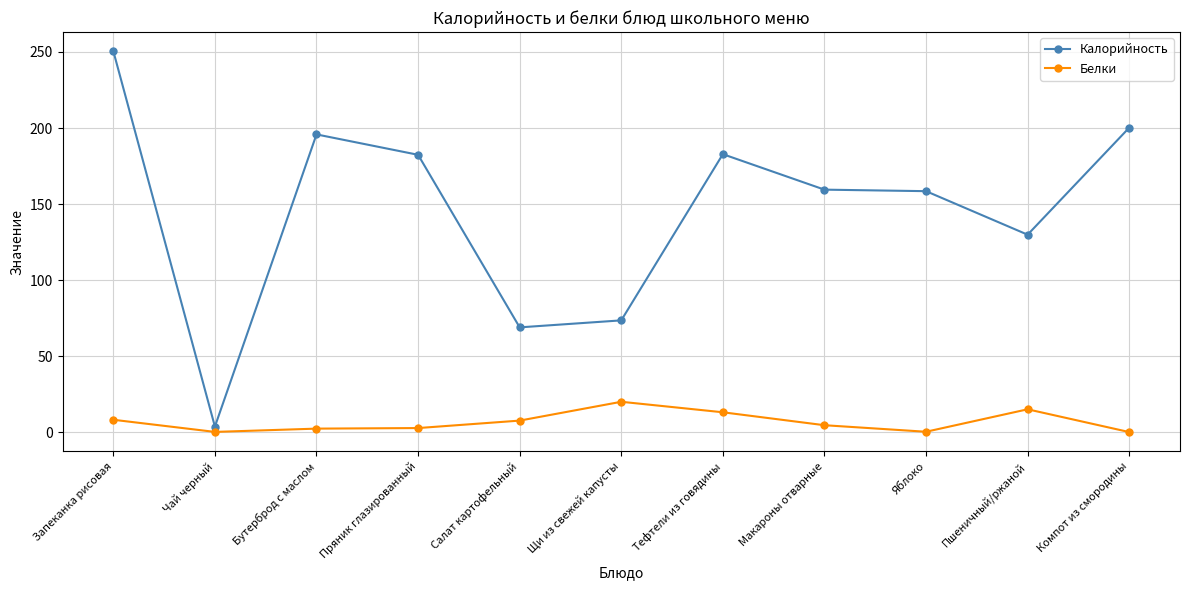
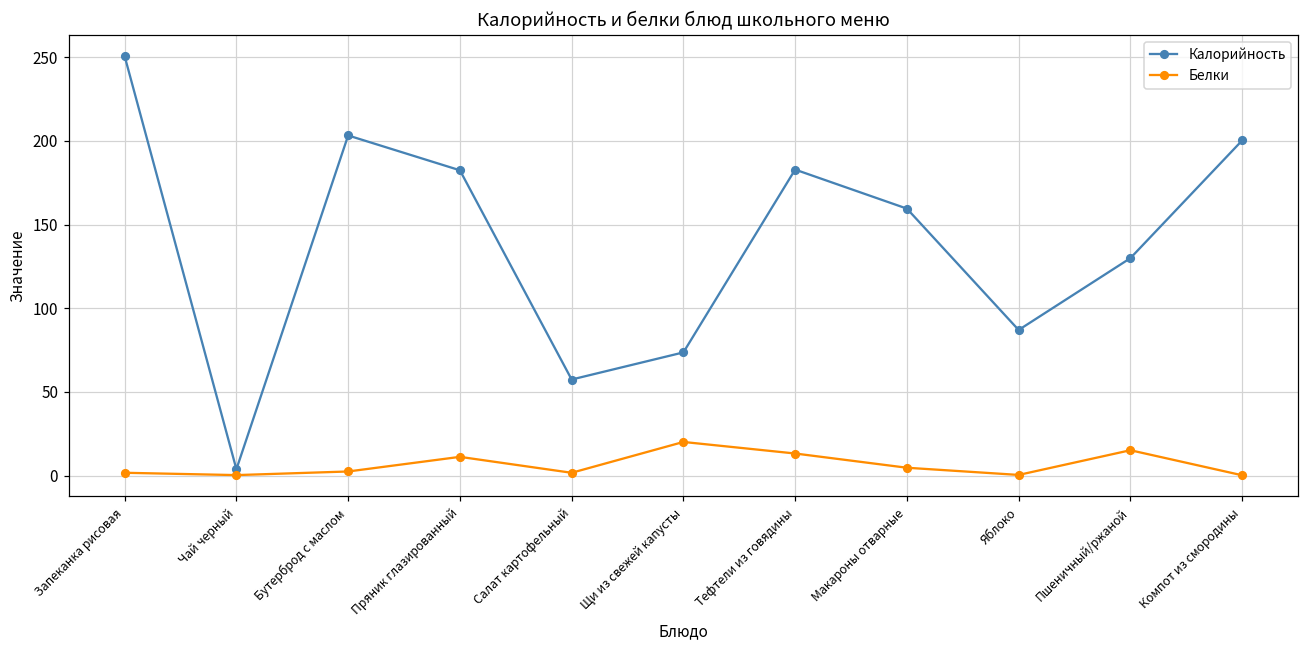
Белки, Запеканка рисовая: 8 -> 2
Калорийность, Бутерброд с маслом: 196 -> 203
Белки, Пряник глазированный: 3 -> 11
Калорийность, Салат картофельный: 69 -> 57
Белки, Салат картофельный: 8 -> 2
Калорийность, Яблоко: 159 -> 87
